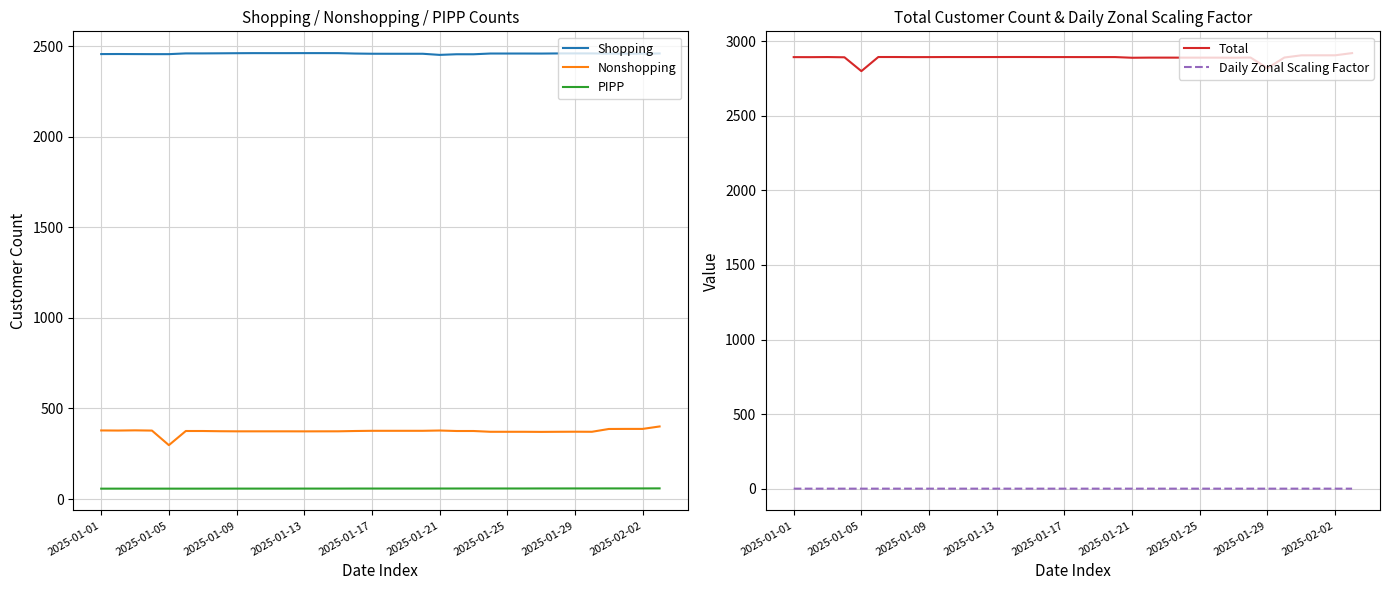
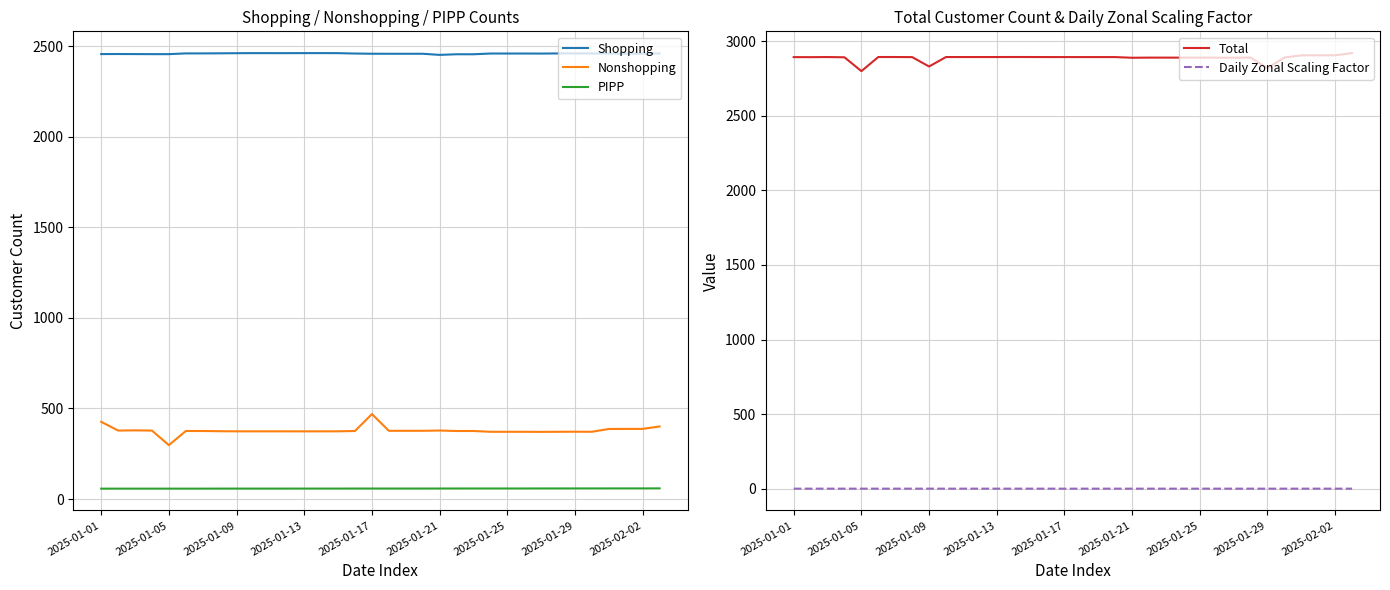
Shopping / Nonshopping / PIPP Counts, Nonshopping, 2025-01-01: 380 -> 430
Shopping / Nonshopping / PIPP Counts, Nonshopping, 2025-01-17: 380 -> 470
Total Customer Count & Daily Zonal Scaling Factor, Total, 2025-01-09: 2890 -> 2830
